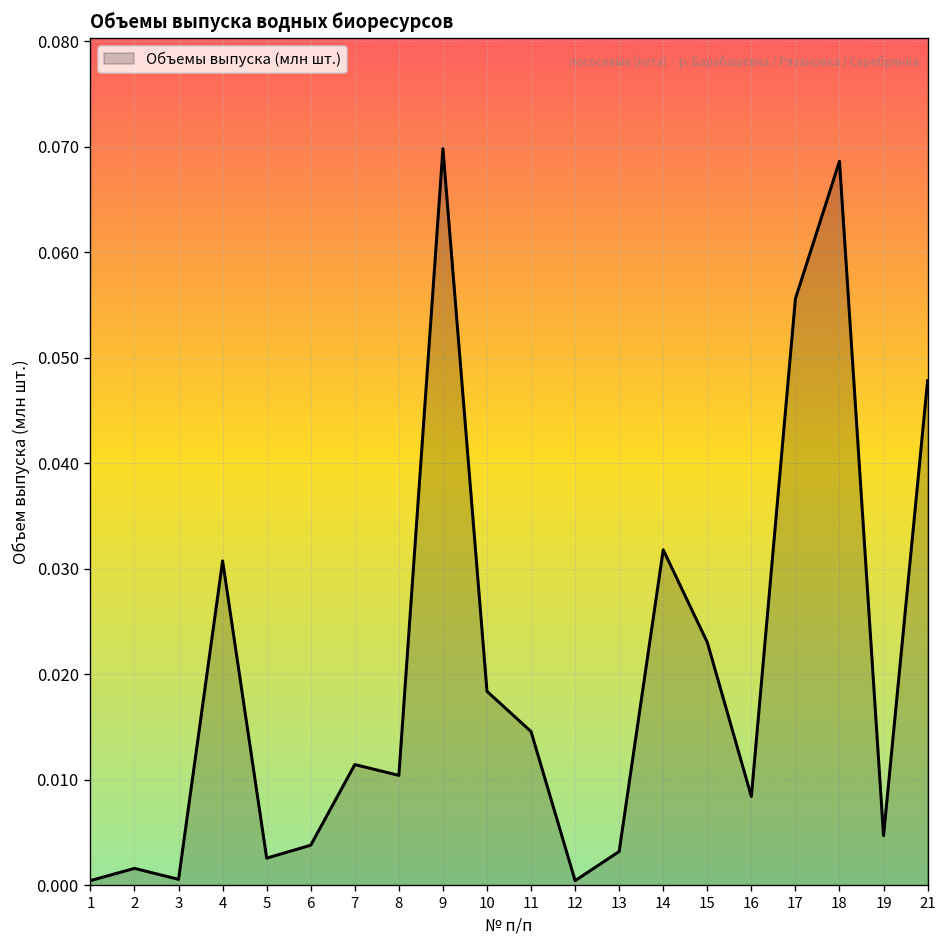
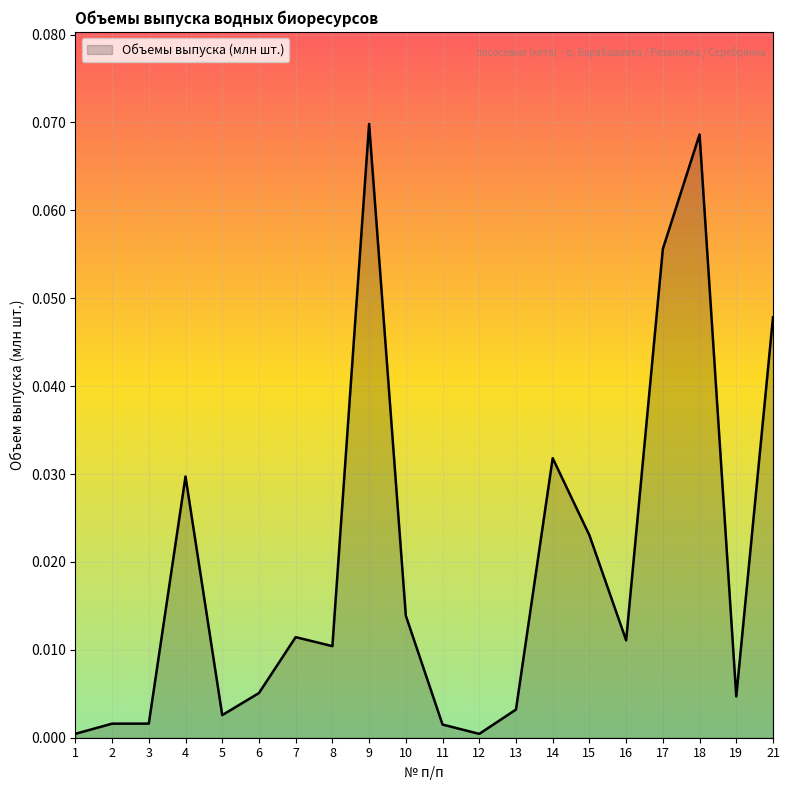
3: 0.001 -> 0.002
4: 0.031 -> 0.030
6: 0.004 -> 0.005
10: 0.018 -> 0.014
11: 0.015 -> 0.001
16: 0.008 -> 0.011
